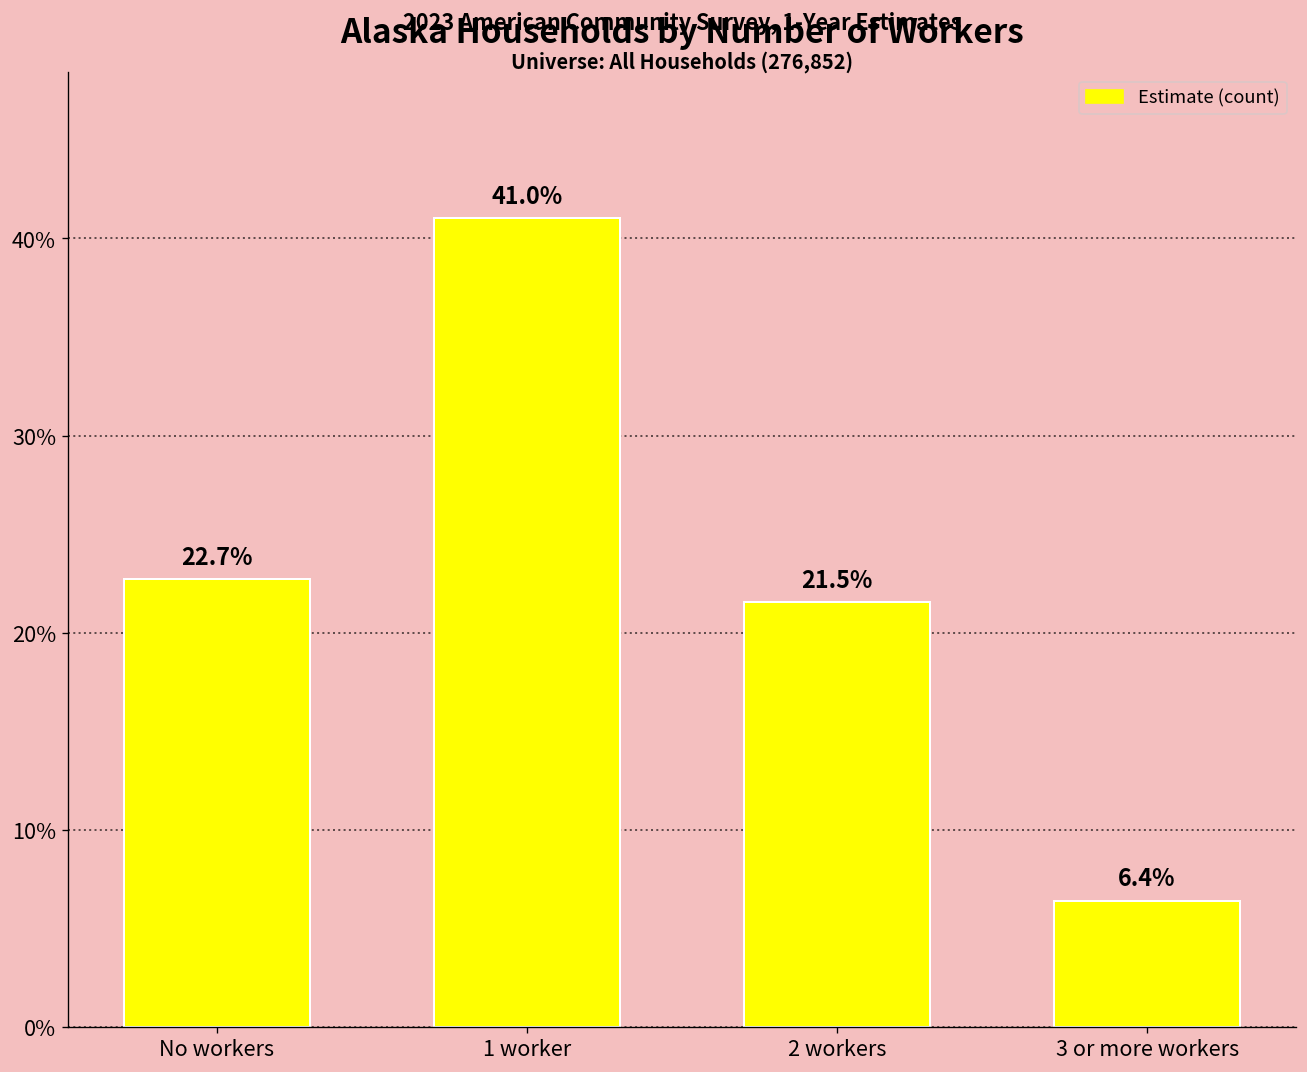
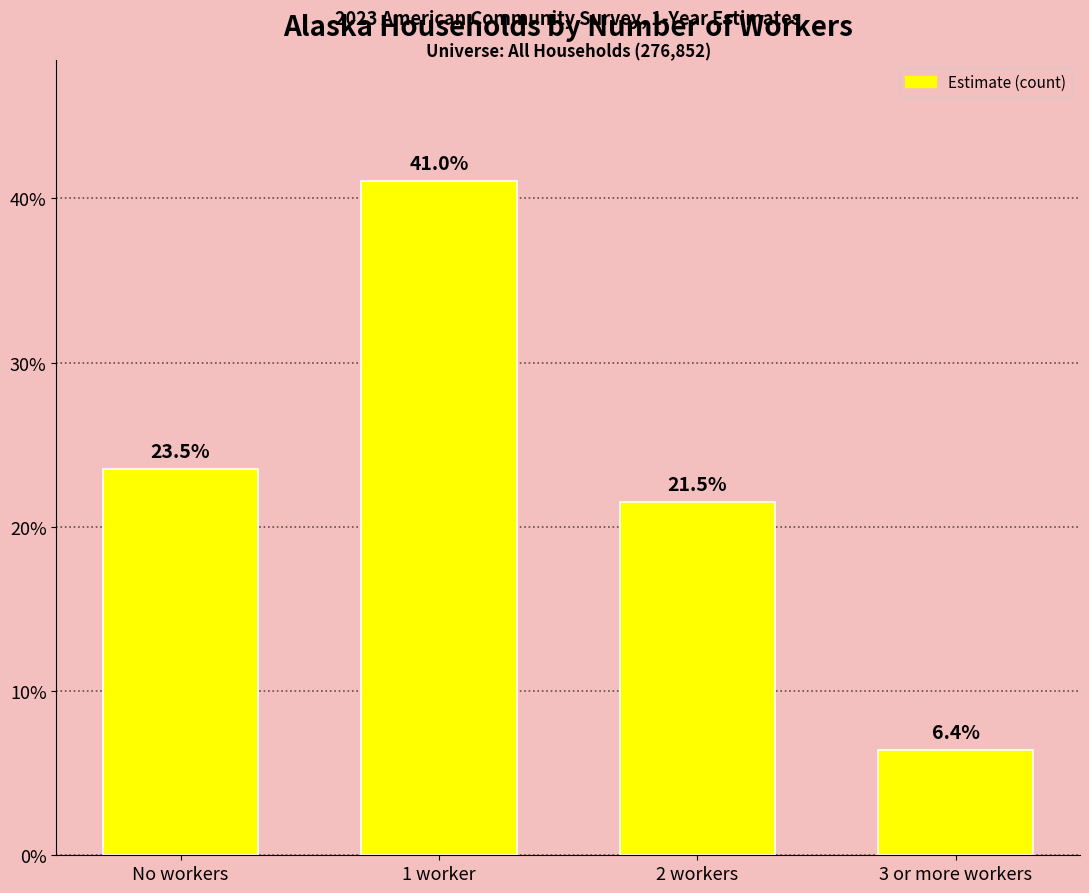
No workers: 22.7% -> 23.5%
